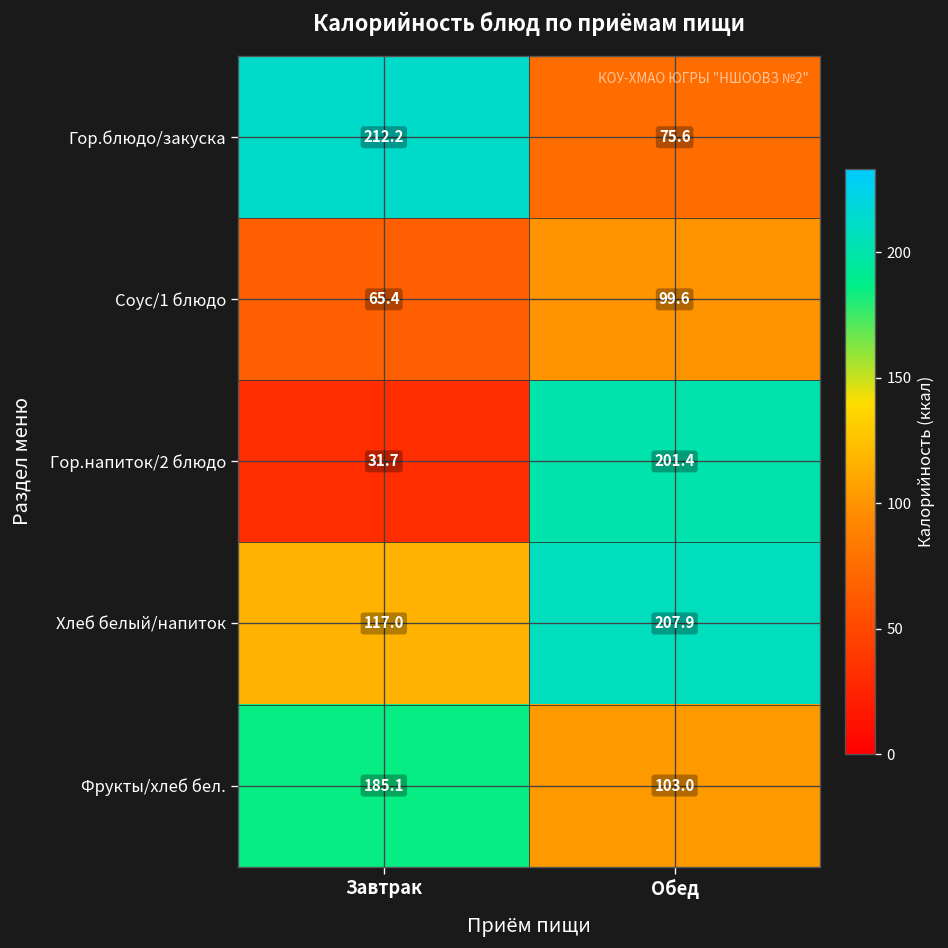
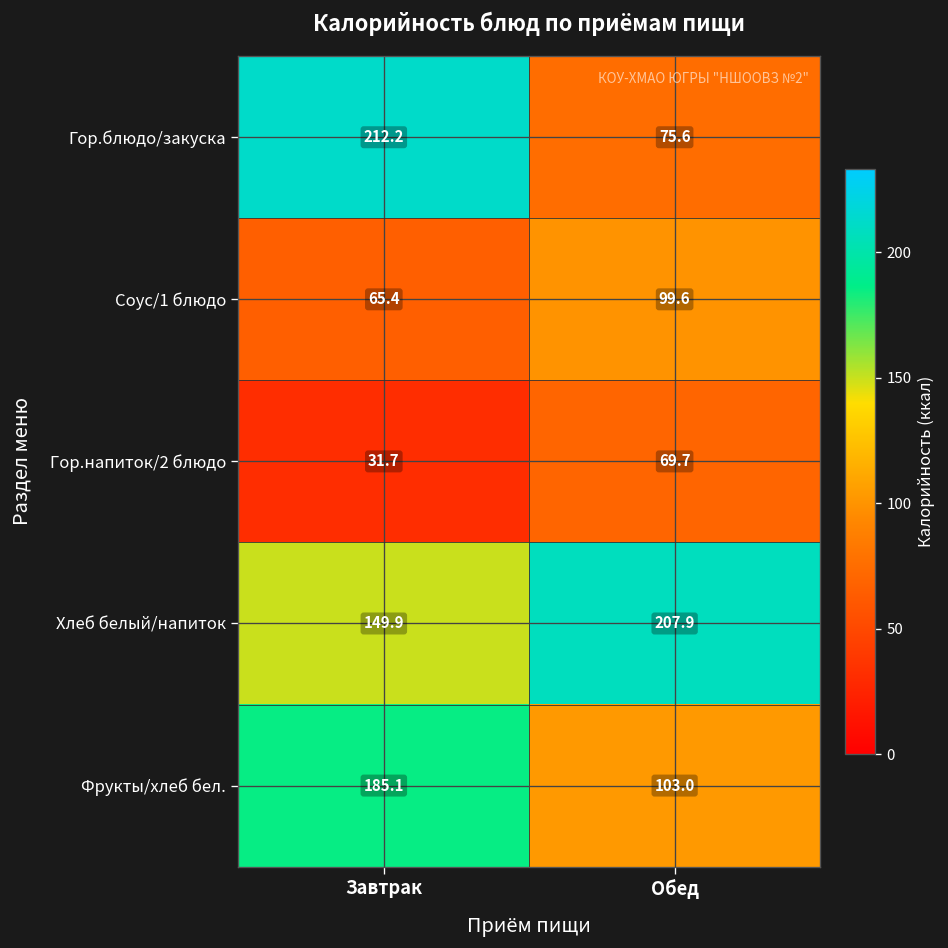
Гор.напиток/2 блюдо, Обед: 201.4 -> 69.7
Хлеб белый/напиток, Завтрак: 117.0 -> 149.9
